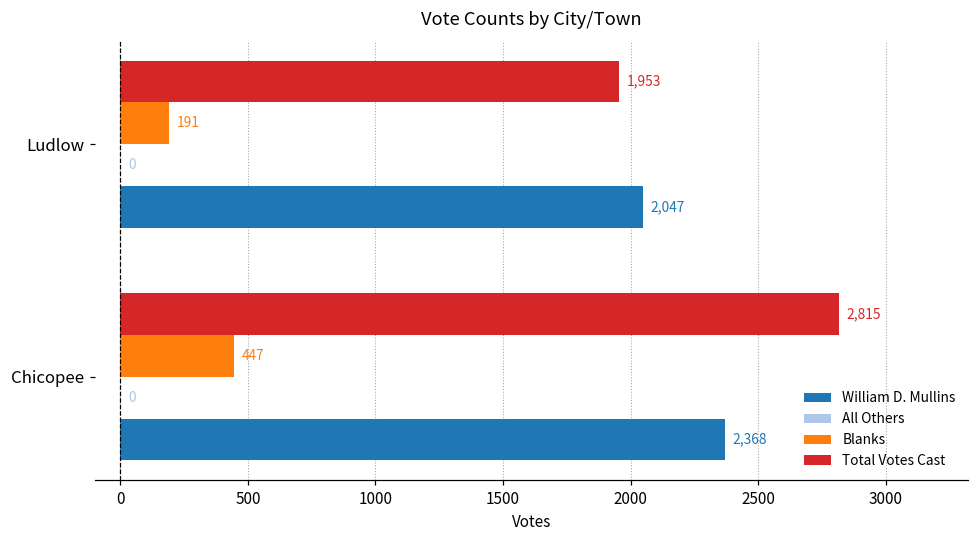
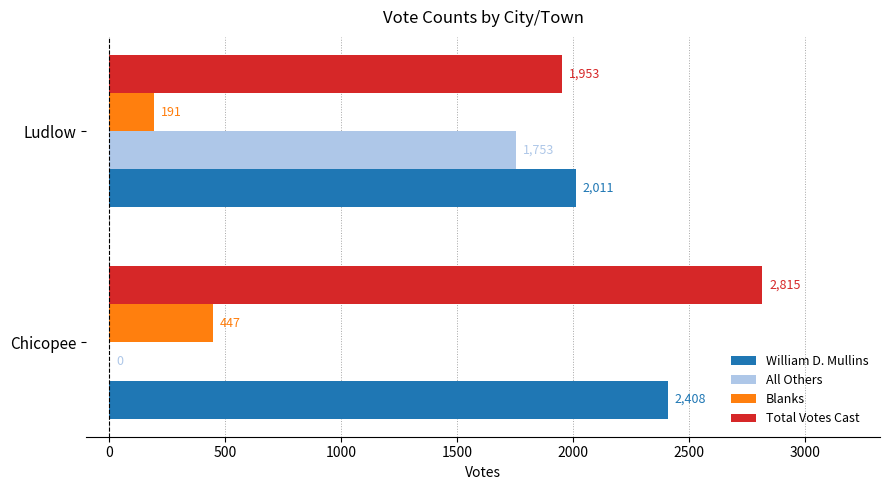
All Others, Ludlow: 0 -> 1,753
William D. Mullins, Ludlow: 2,047 -> 2,011
William D. Mullins, Chicopee: 2,368 -> 2,408
